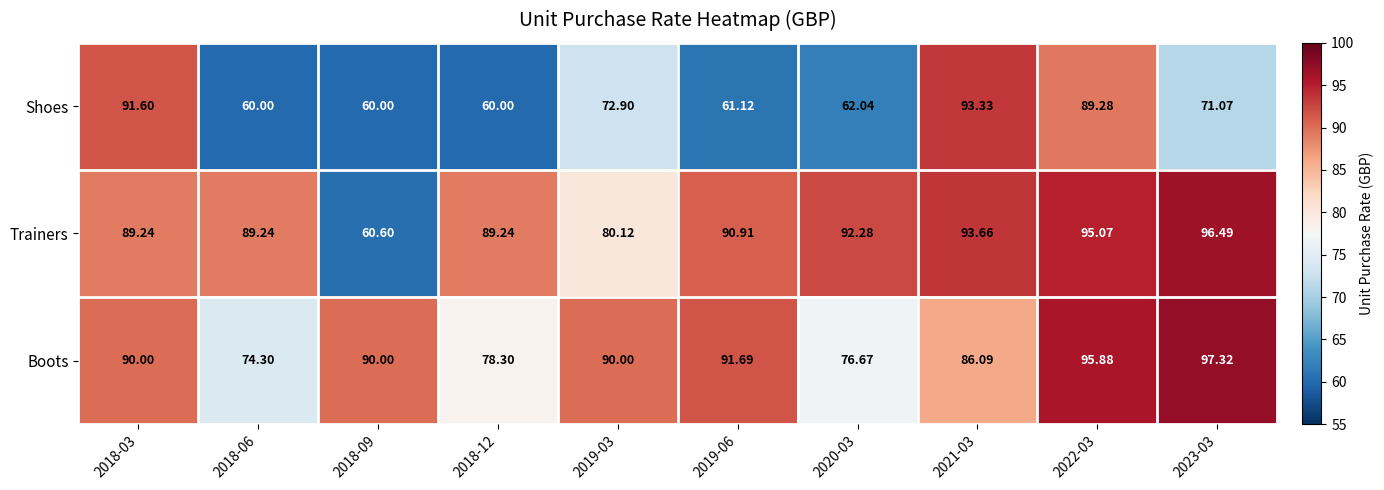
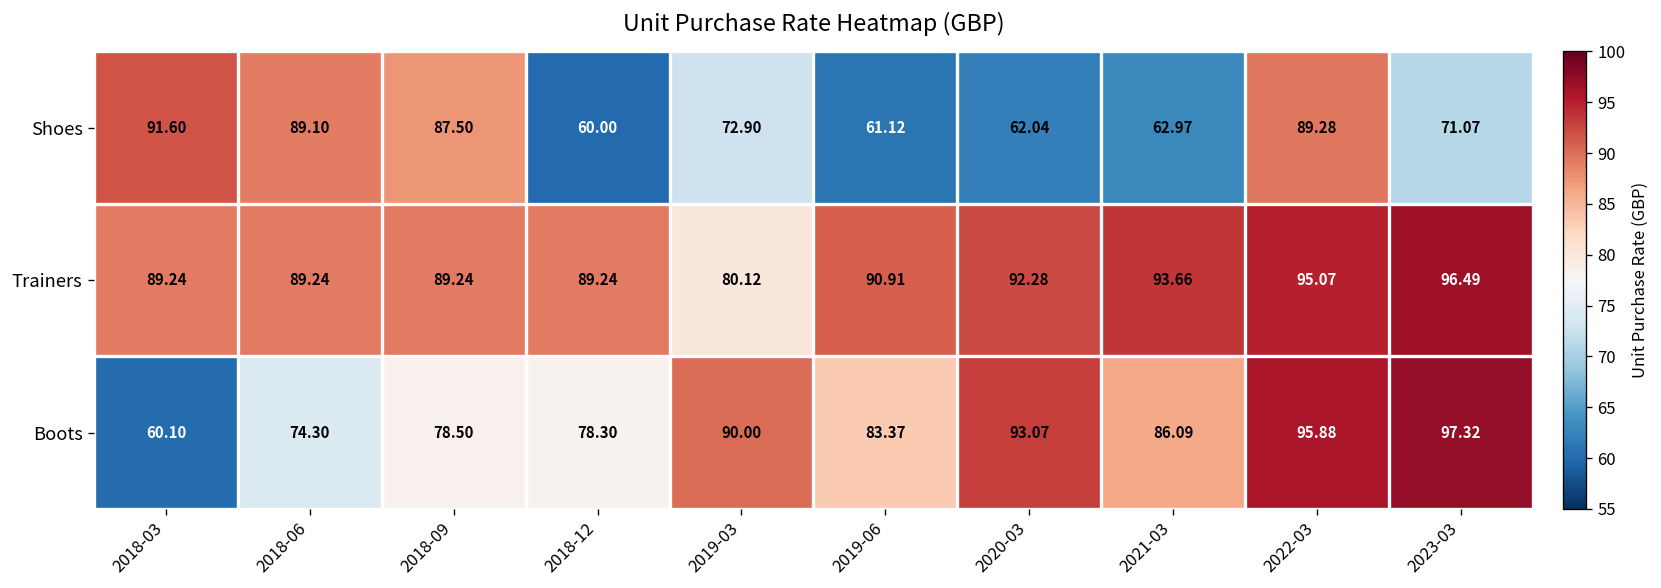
Shoes, 2018-06: 60.00 -> 89.10
Shoes, 2018-09: 60.00 -> 87.50
Shoes, 2021-03: 93.33 -> 62.97
Trainers, 2018-09: 60.60 -> 89.24
Boots, 2018-03: 90.00 -> 60.10
Boots, 2018-09: 90.00 -> 78.50
Boots, 2019-06: 91.69 -> 83.37
Boots, 2020-03: 76.67 -> 93.07
